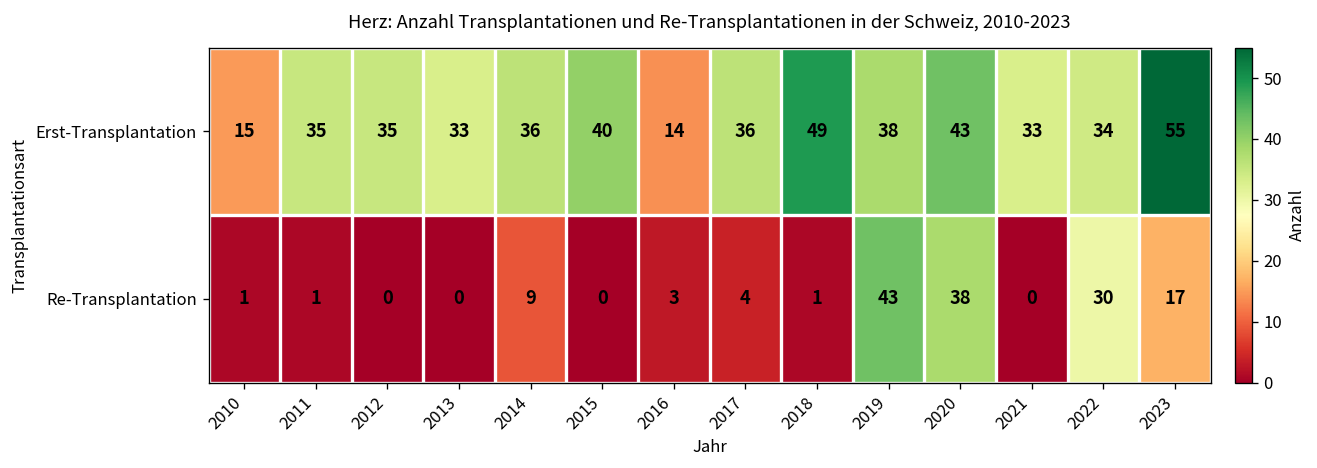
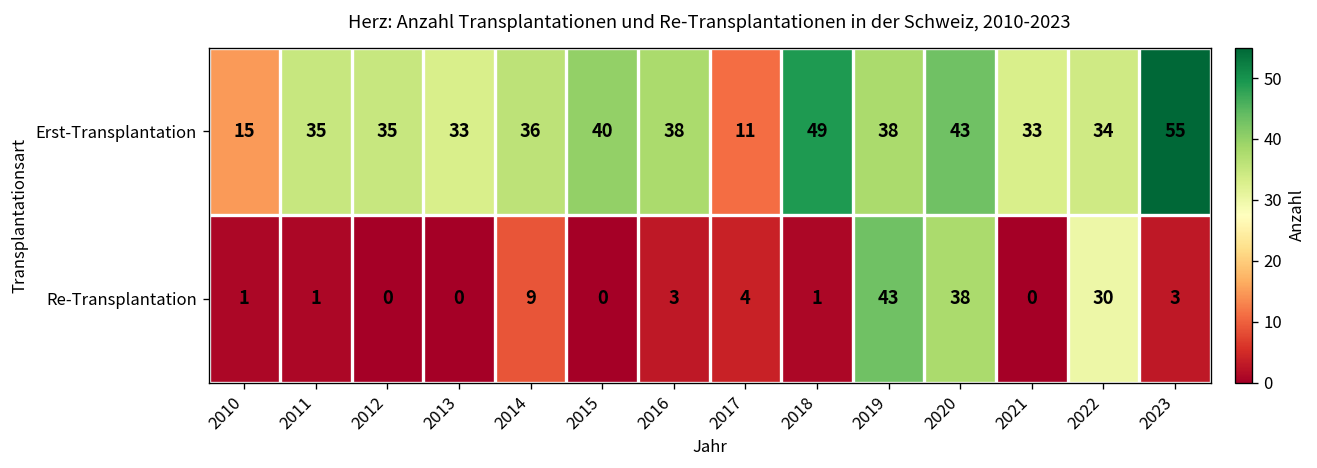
Erst-Transplantation, 2016: 14 -> 38
Erst-Transplantation, 2017: 36 -> 11
Re-Transplantation, 2023: 17 -> 3
